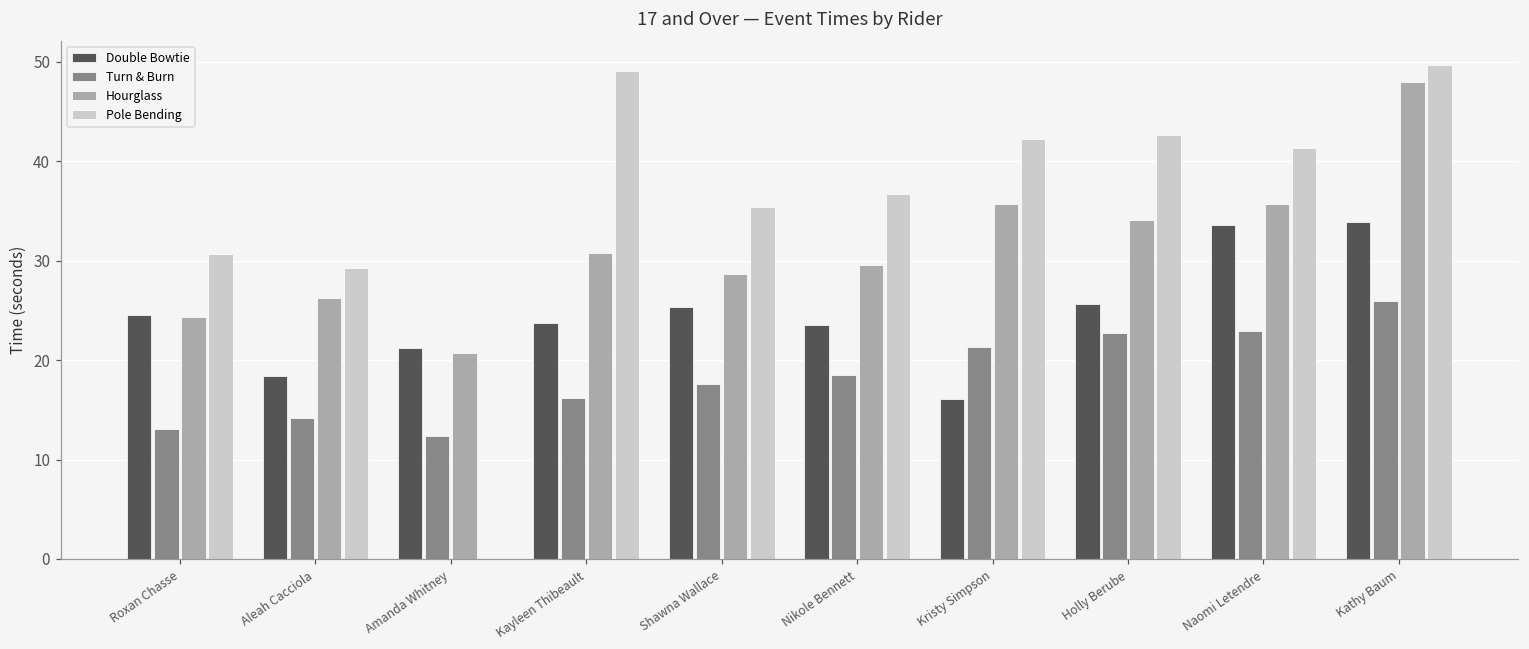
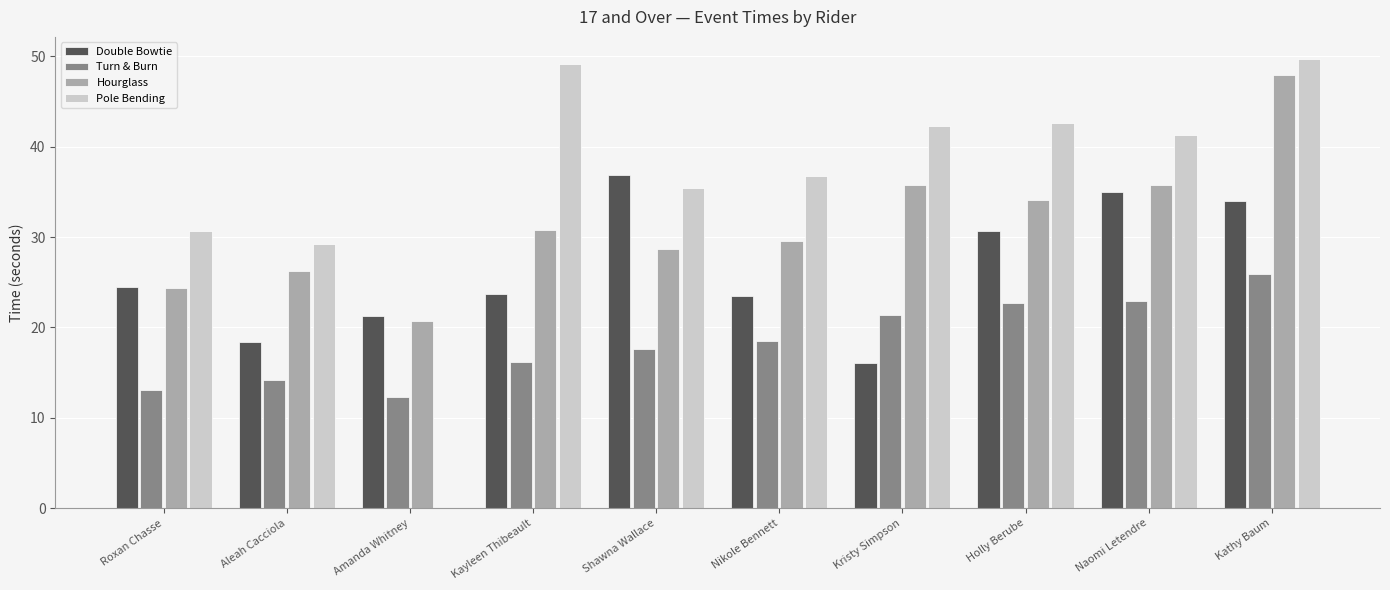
Double Bowtie, Shawna Wallace: 25 -> 37
Double Bowtie, Holly Berube: 26 -> 31
Double Bowtie, Naomi Letendre: 34 -> 35
